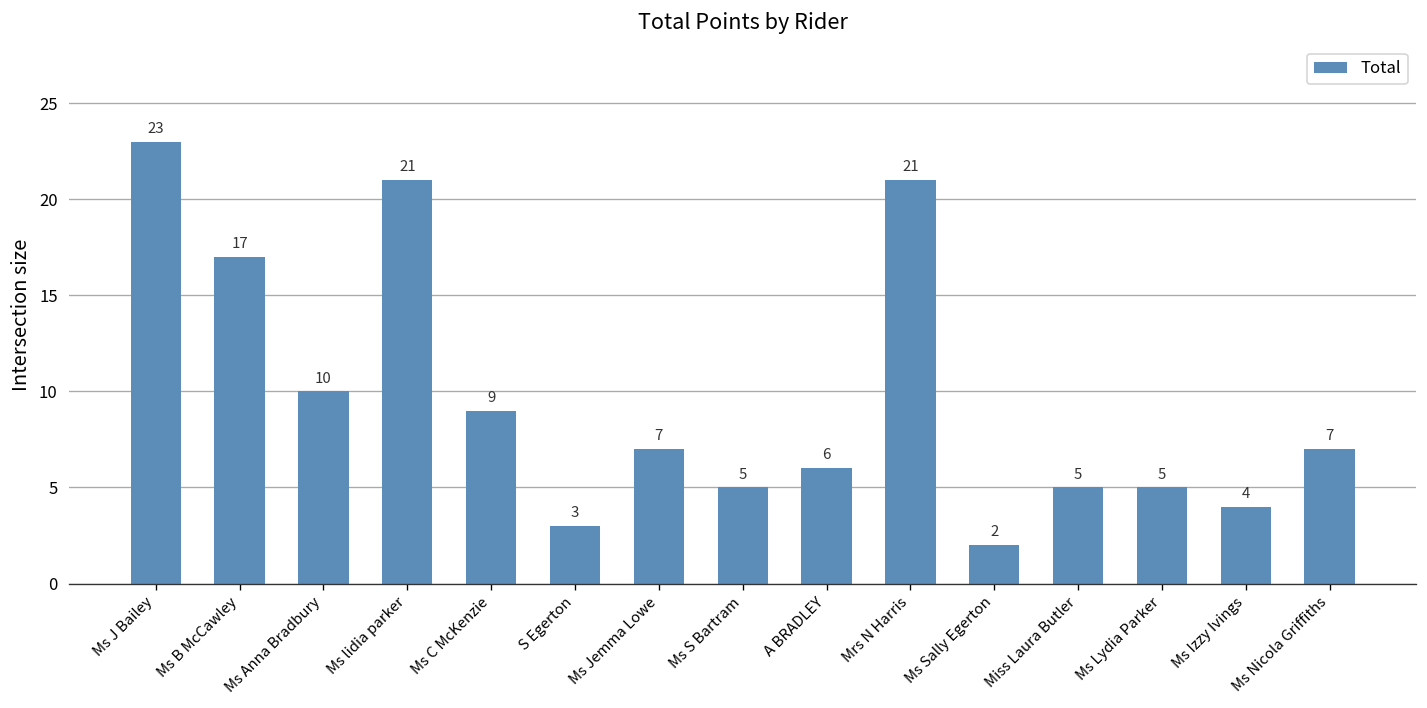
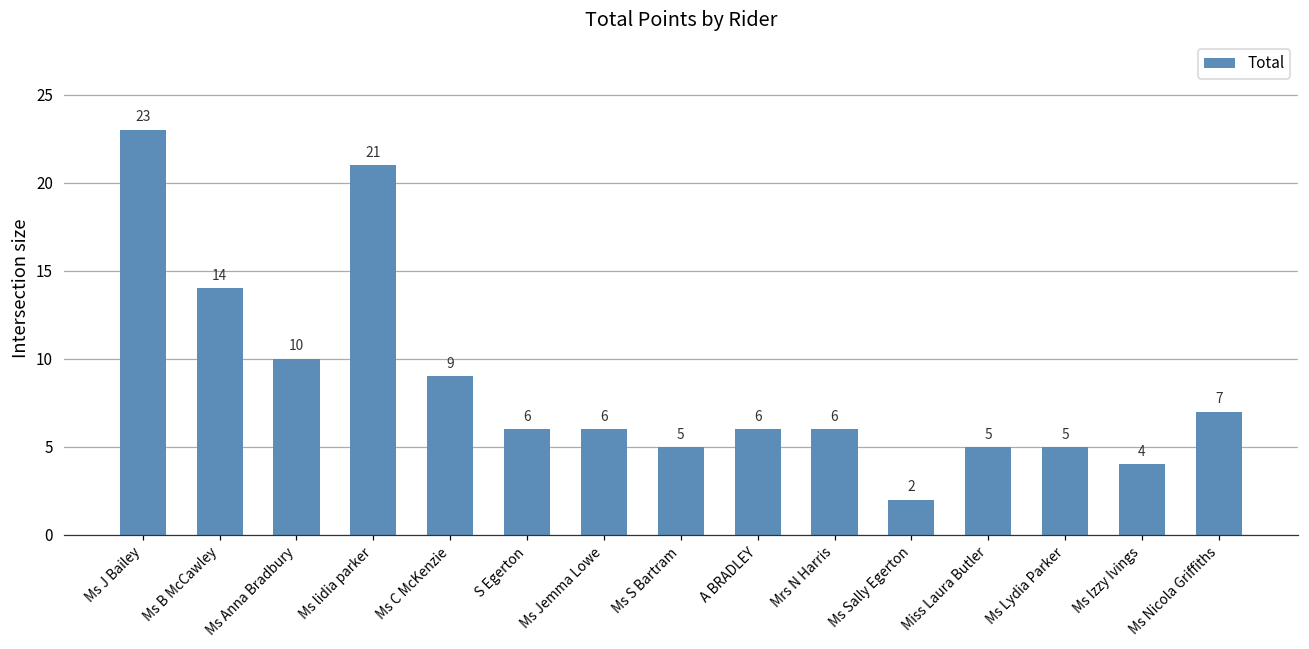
Ms B McCawley: 17 -> 14
S Egerton: 3 -> 6
Ms Jemma Lowe: 7 -> 6
Mrs N Harris: 21 -> 6
